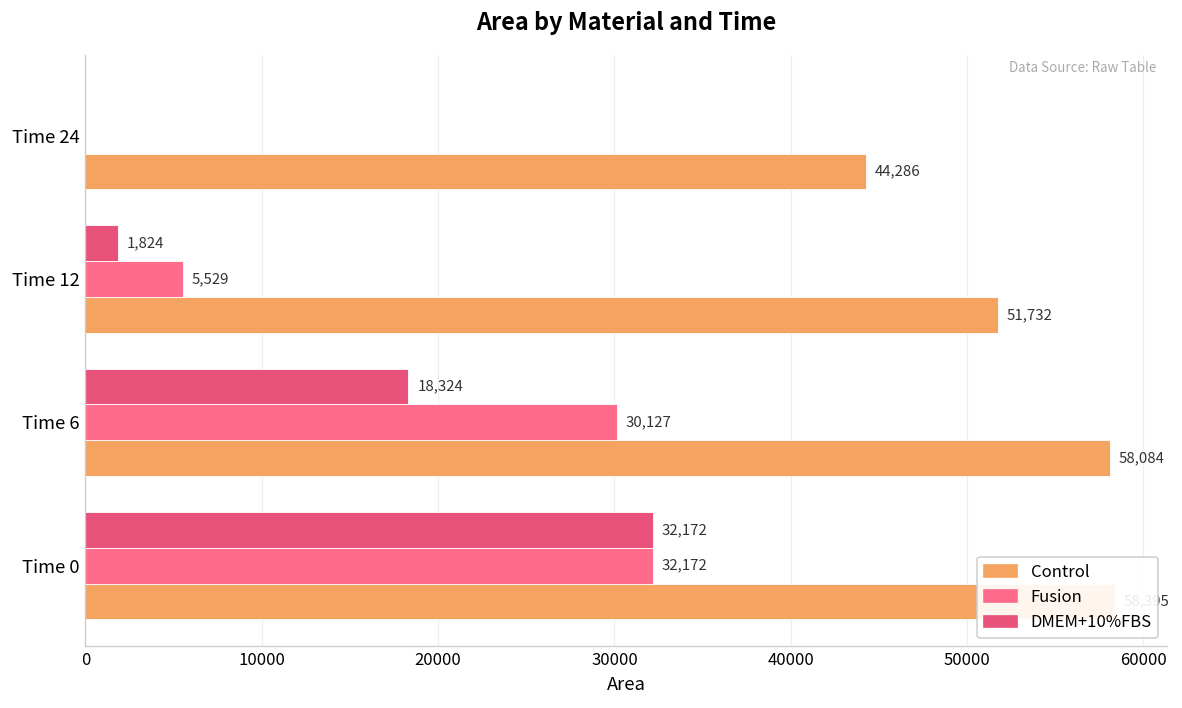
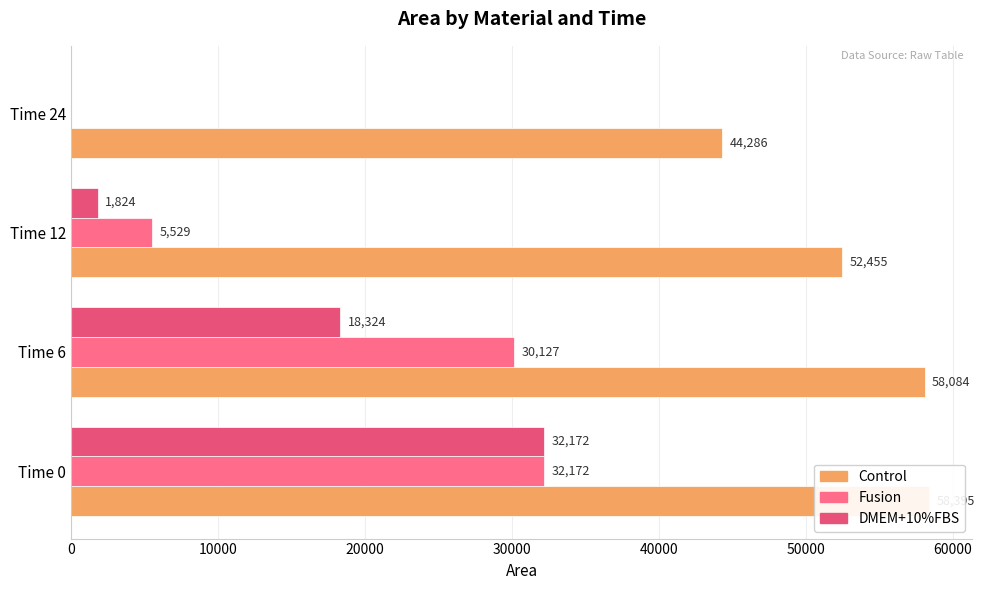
Control, Time 12: 51,732 -> 52,455
